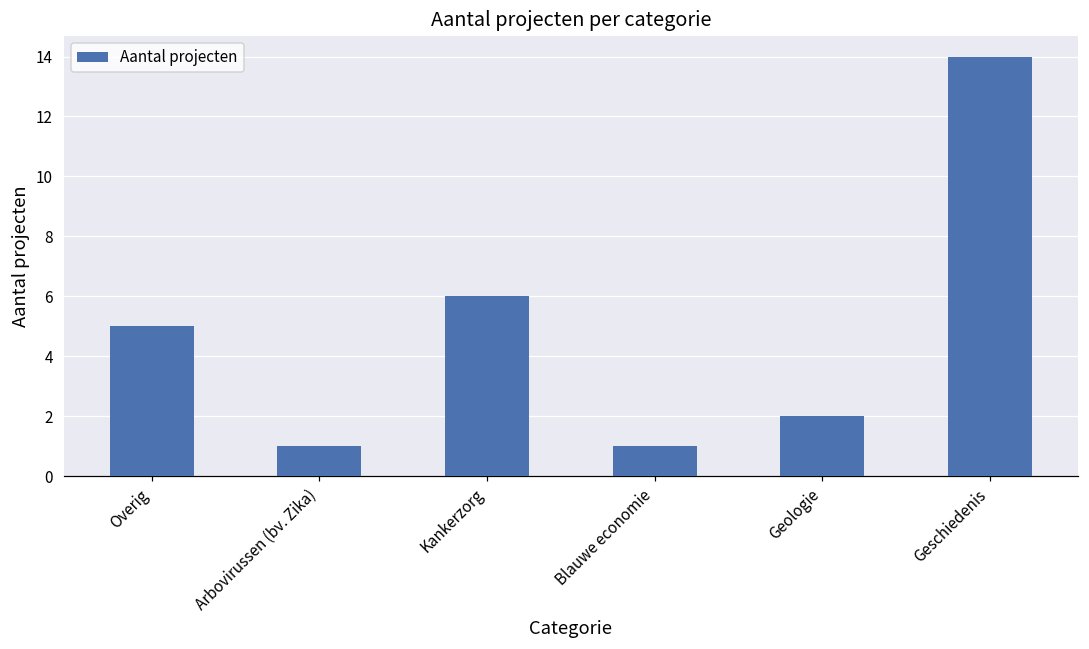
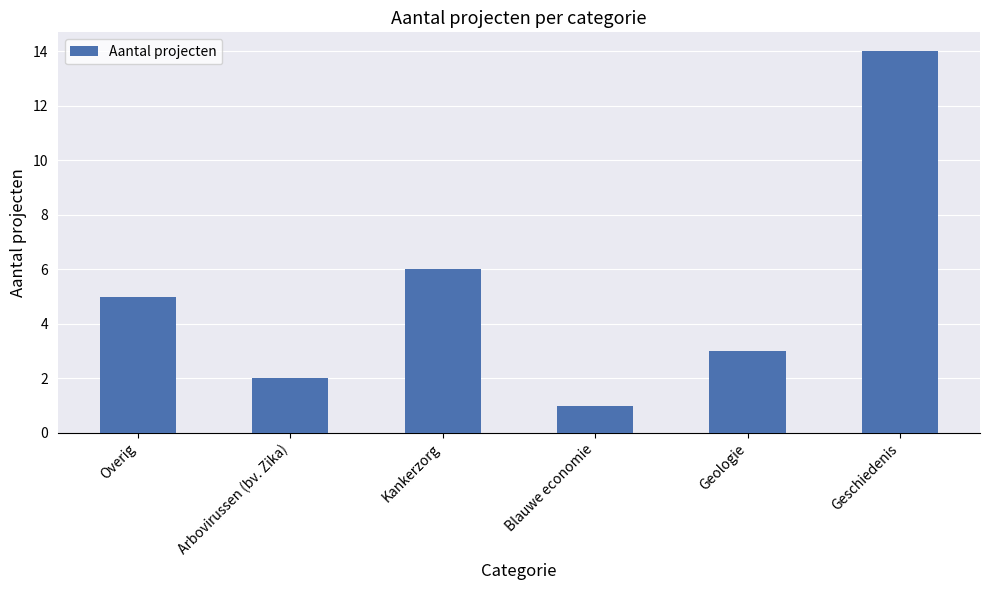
Arbovirussen (bv. Zika): 1 -> 2
Geologie: 2 -> 3
